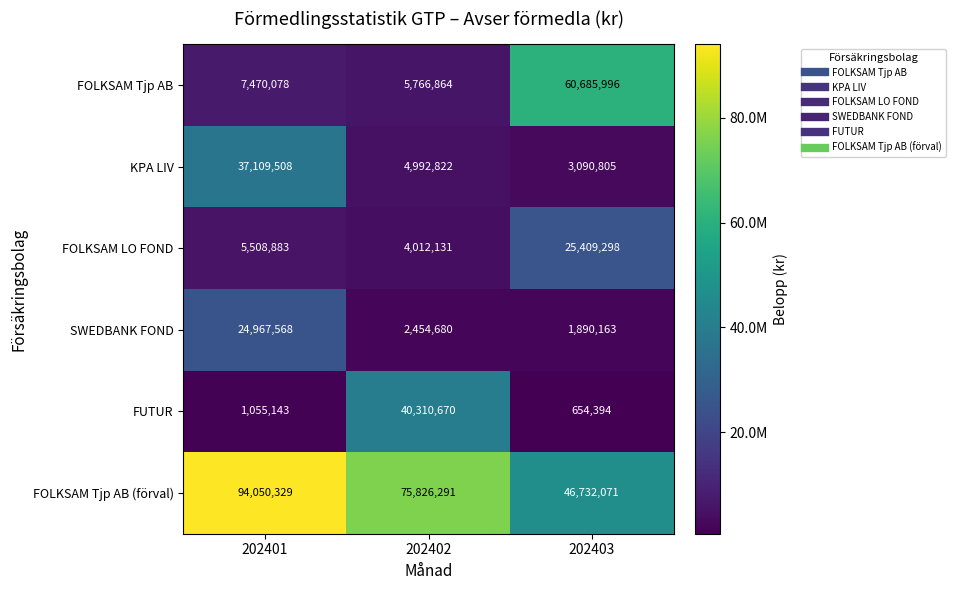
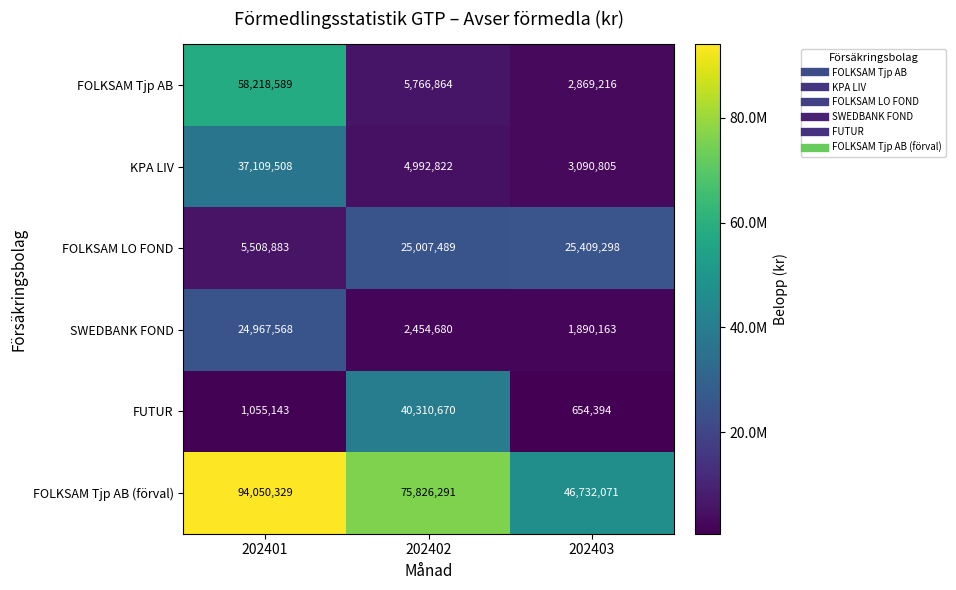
FOLKSAM Tjp AB, 202401: 7,470,078 -> 58,218,589
FOLKSAM Tjp AB, 202403: 60,685,996 -> 2,869,216
FOLKSAM LO FOND, 202402: 4,012,131 -> 25,007,489
